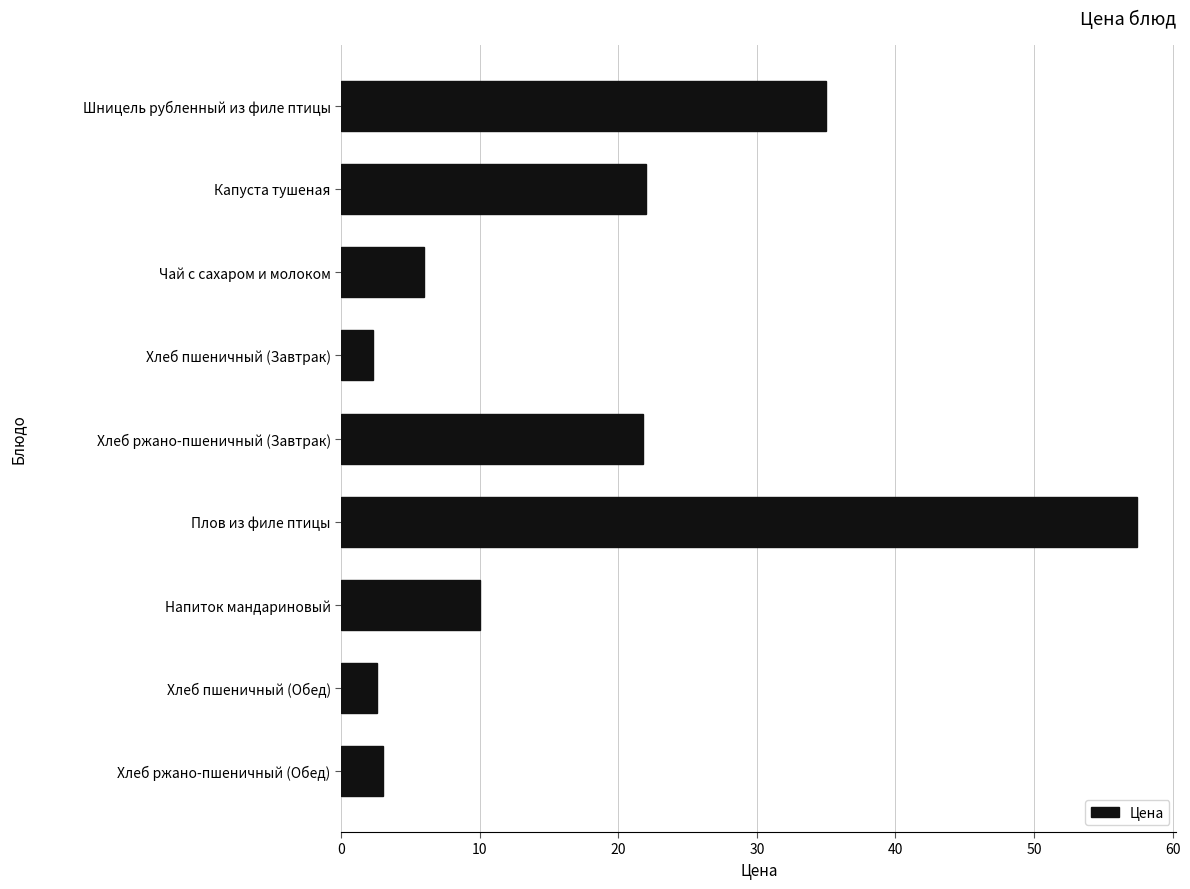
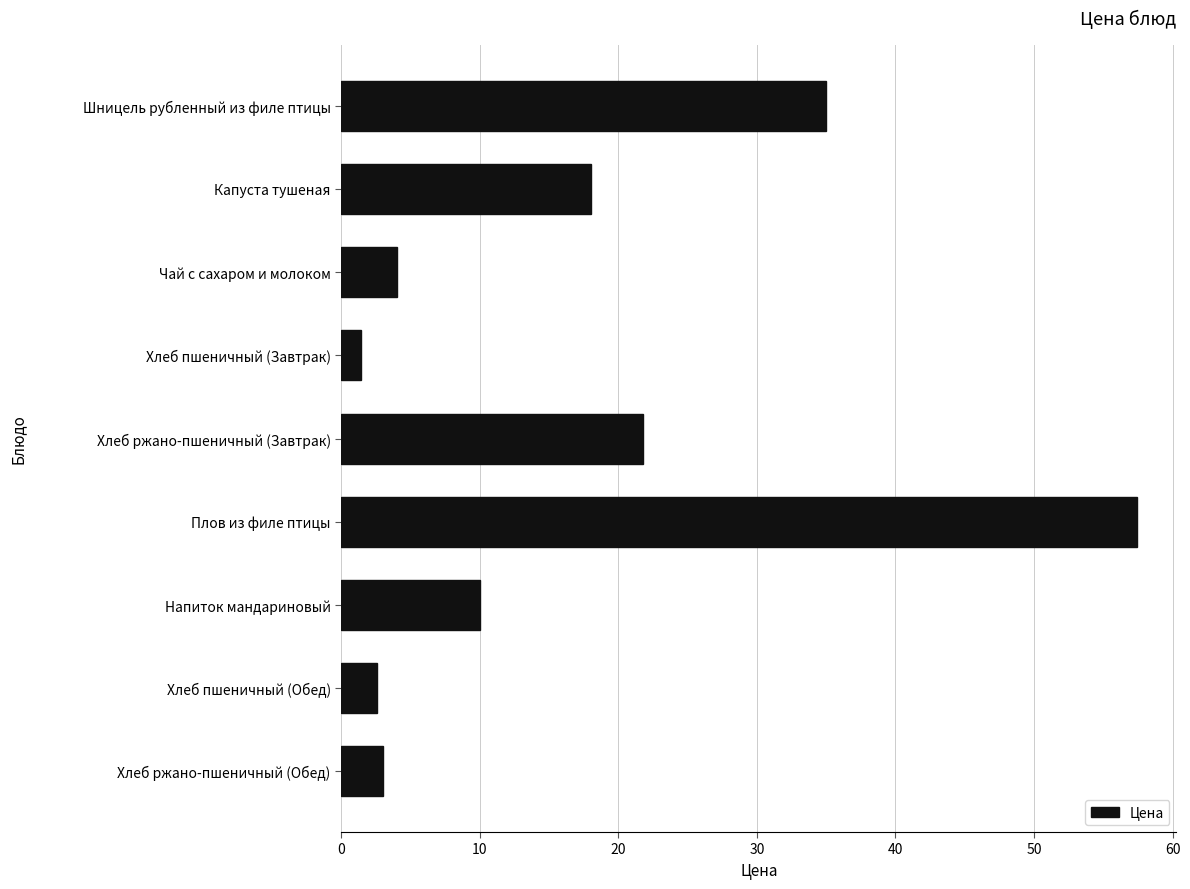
Капуста тушеная: 22 -> 18
Чай с сахаром и молоком: 6 -> 4
Хлеб пшеничный (Завтрак): 2.3 -> 1.4
